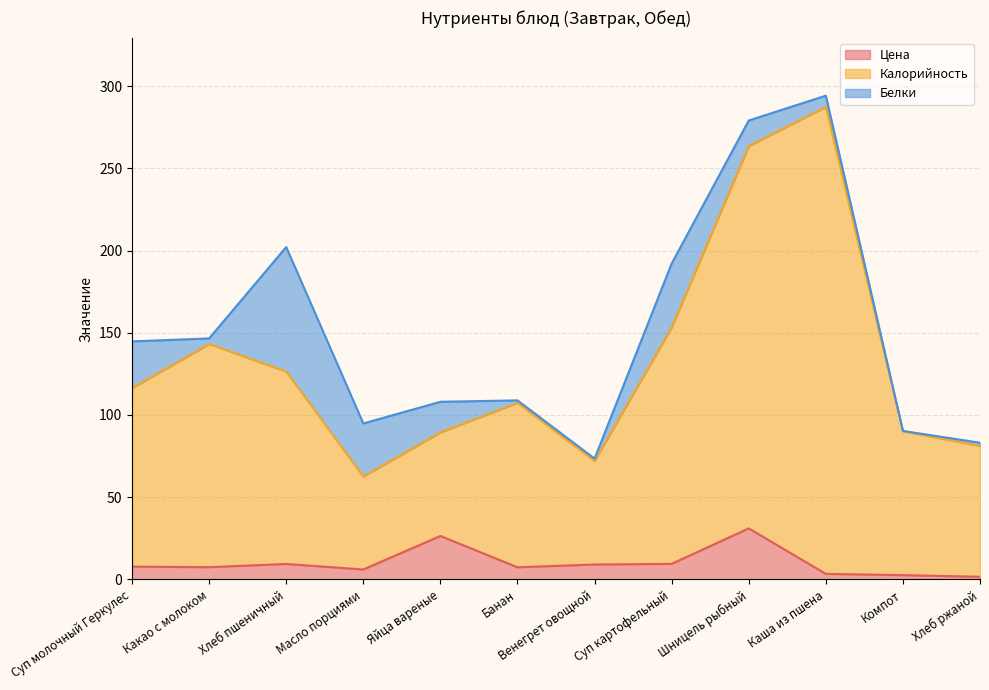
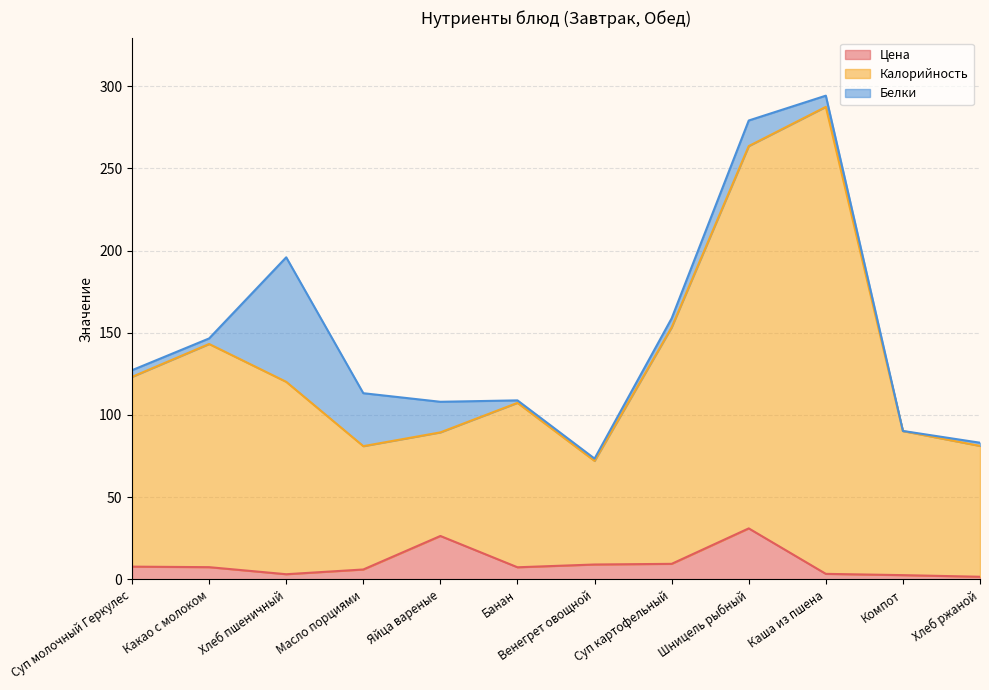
Калорийность, Суп молочный Геркулес: 109 -> 115
Белки, Суп молочный Геркулес: 28 -> 4
Цена, Хлеб пшеничный: 9 -> 3
Калорийность, Масло порциями: 57 -> 75
Белки, Суп картофельный: 39 -> 6
